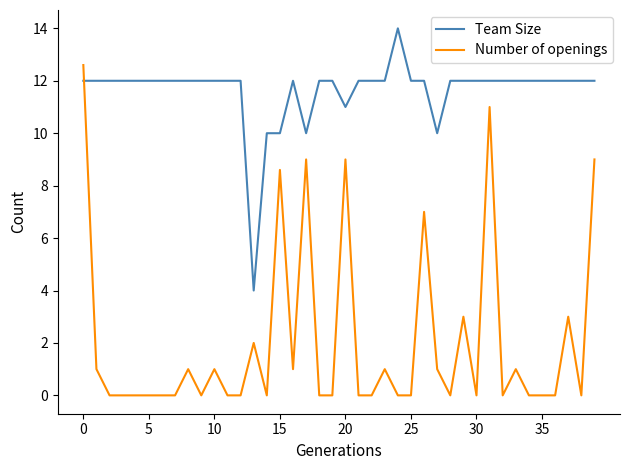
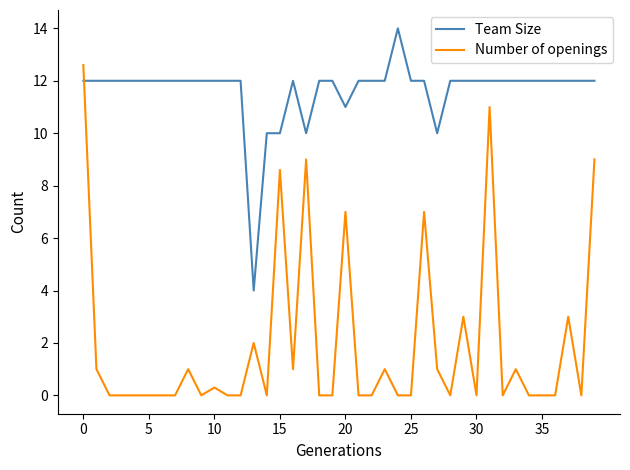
Number of openings, 10: 1.0 -> 0.3
Number of openings, 20: 9 -> 7
